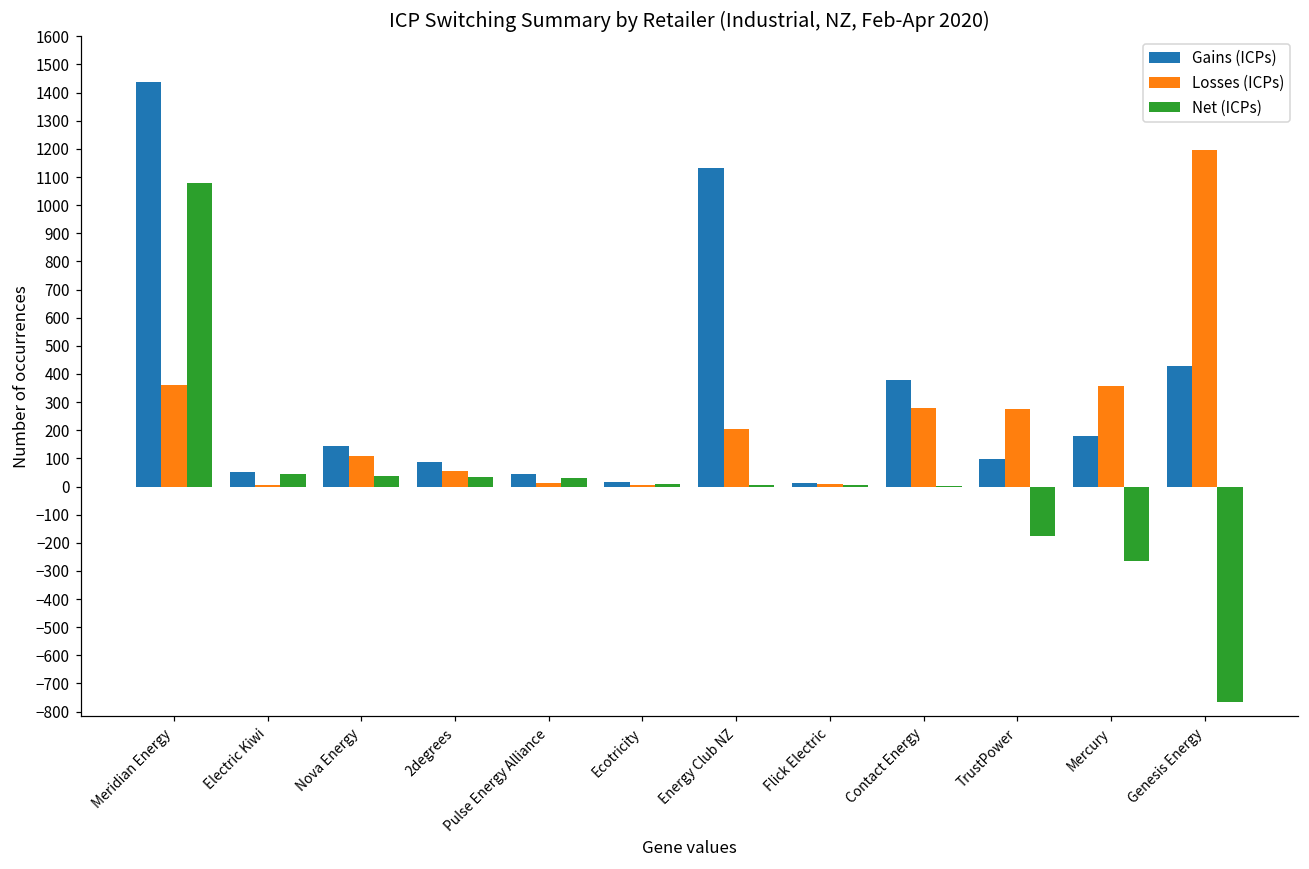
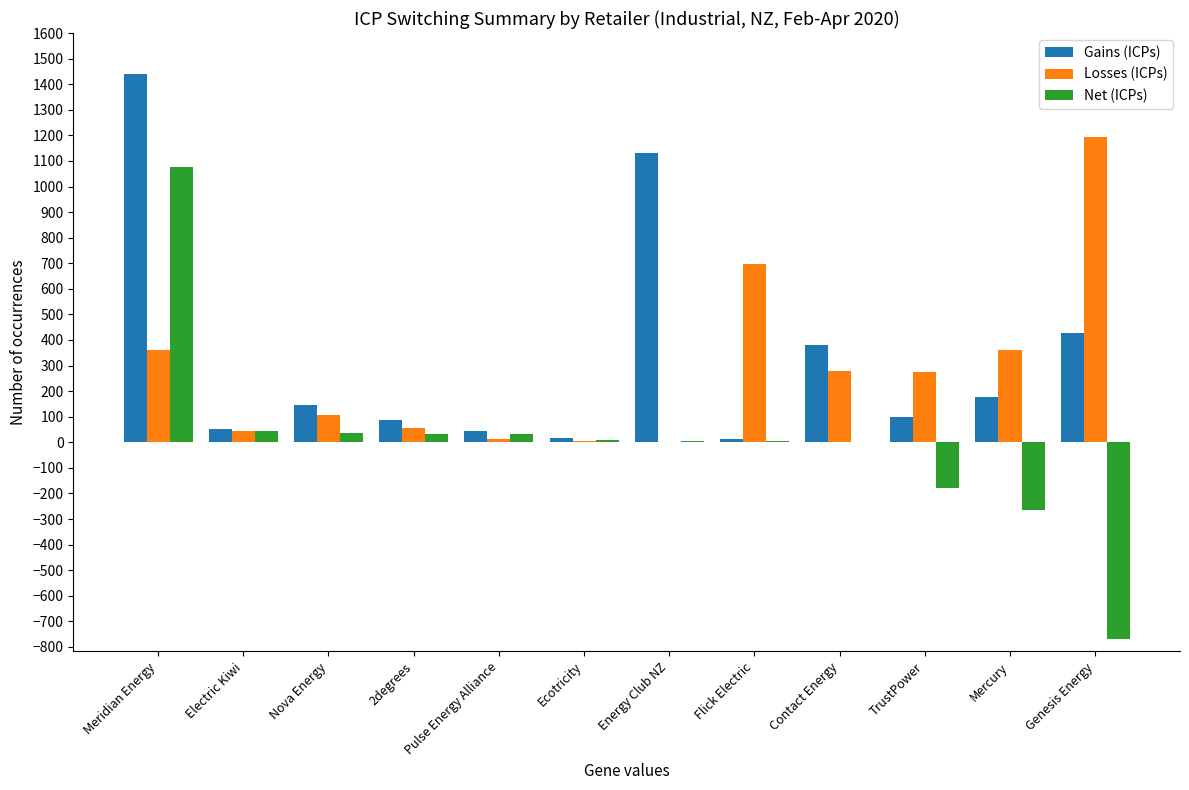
Losses (ICPs), Electric Kiwi: 10 -> 50
Losses (ICPs), Energy Club NZ: 200 -> 0
Losses (ICPs), Flick Electric: 10 -> 700
